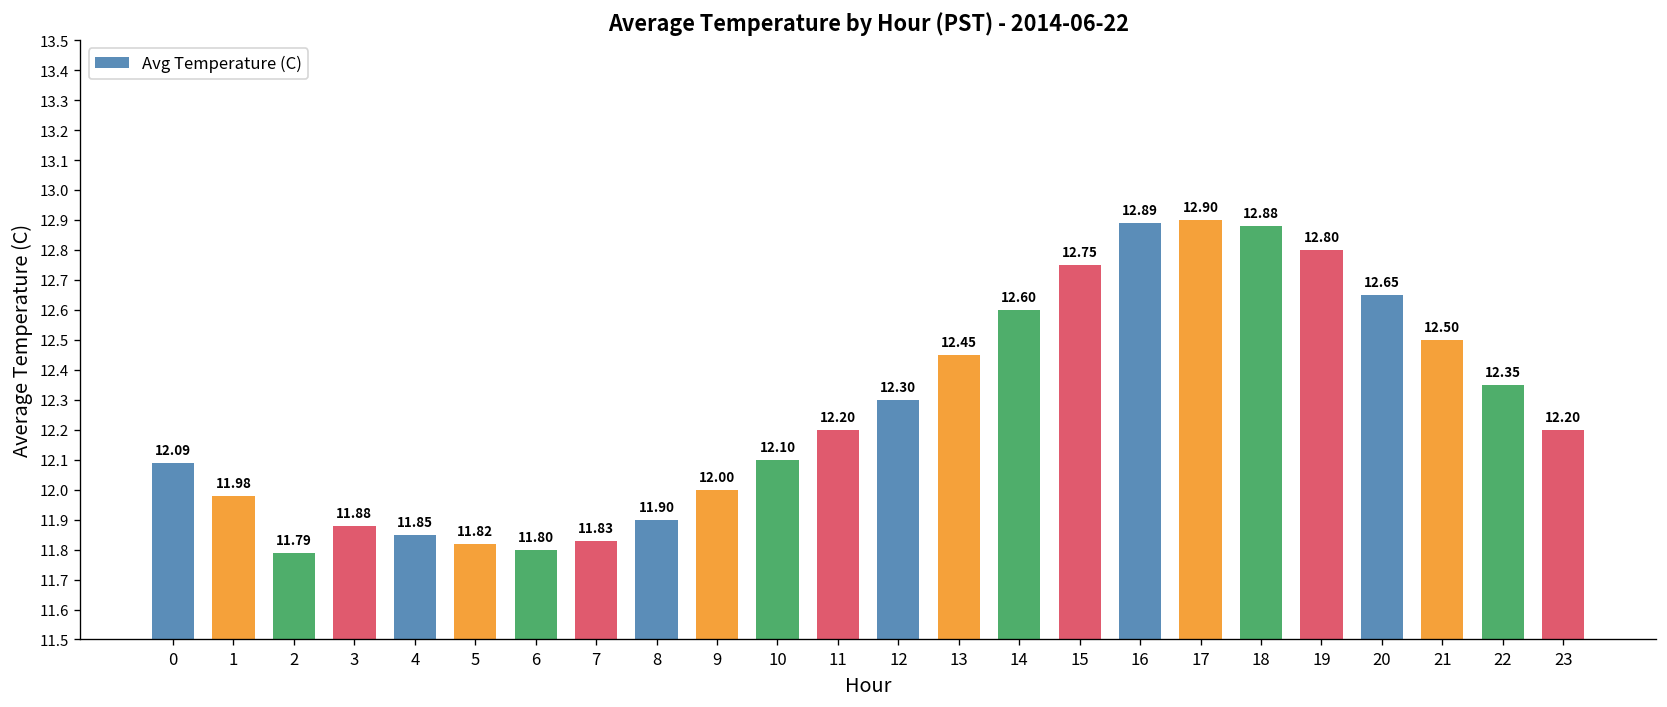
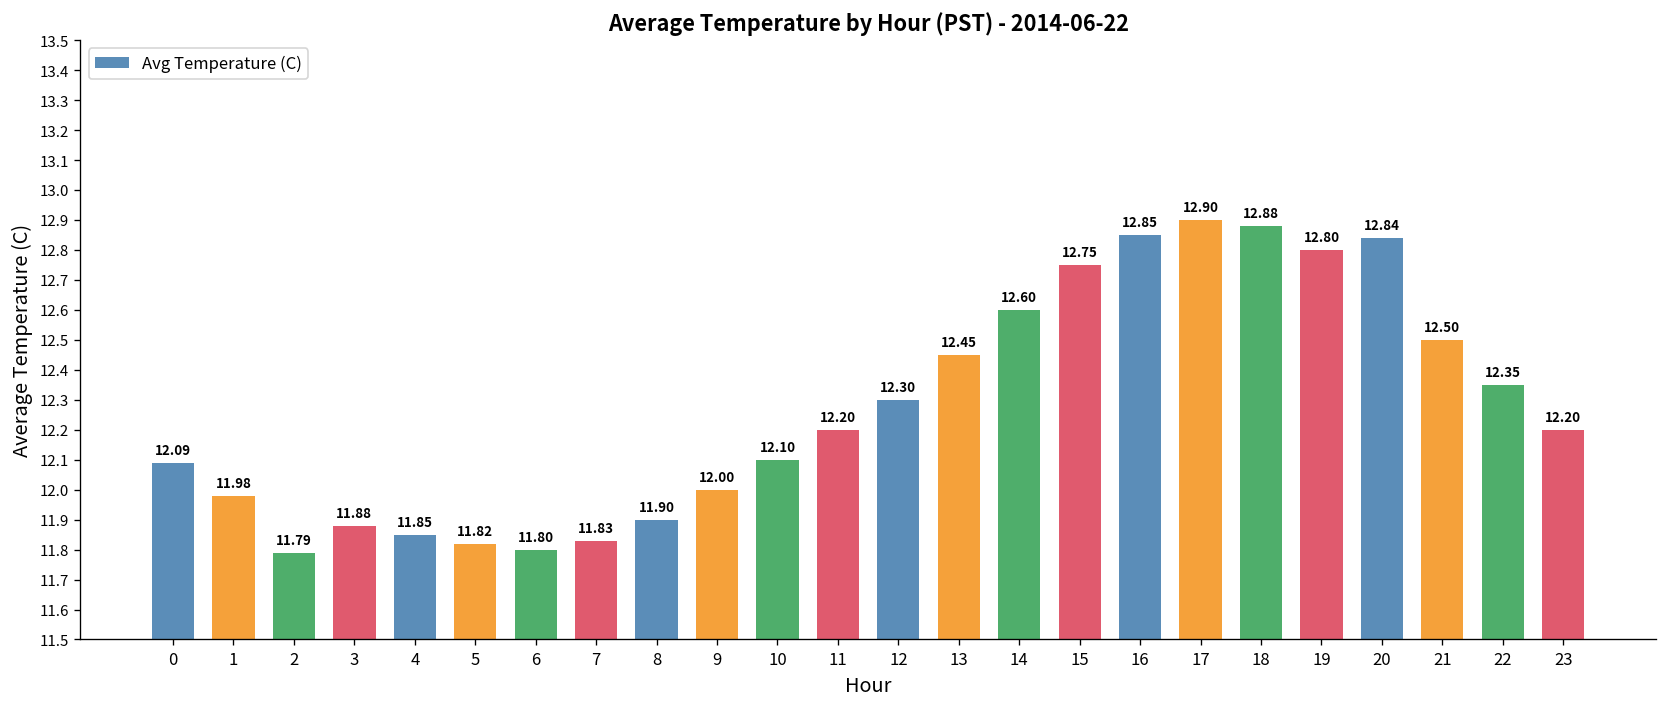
16: 12.89 -> 12.85
20: 12.65 -> 12.84
